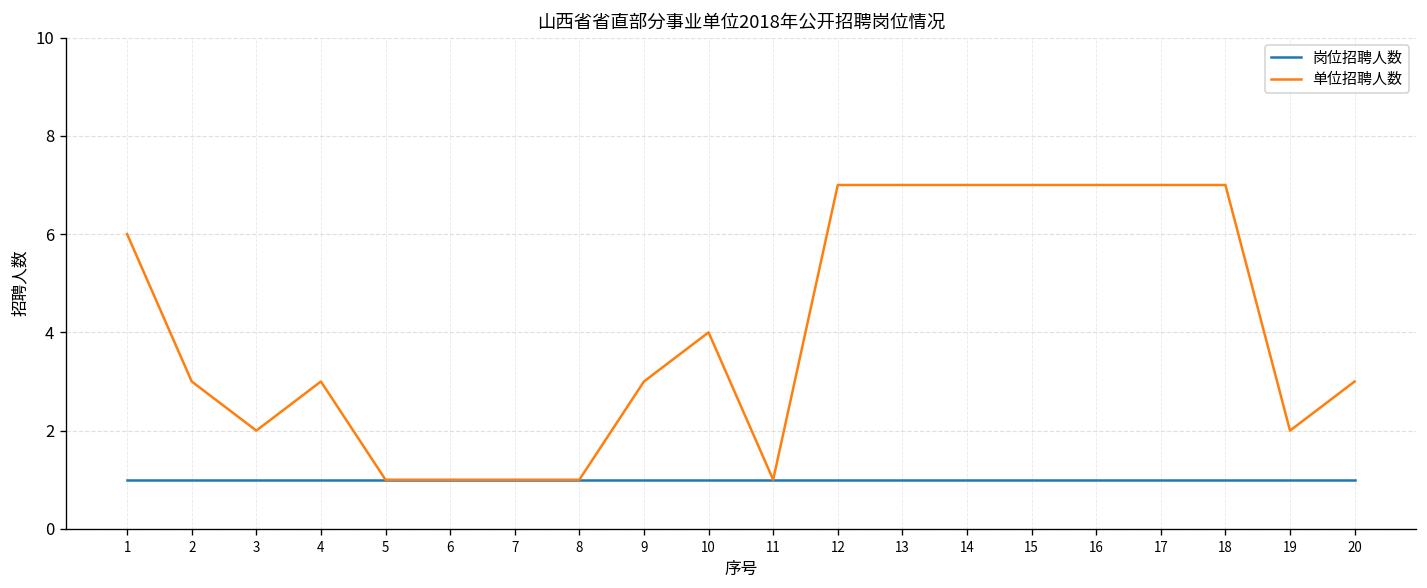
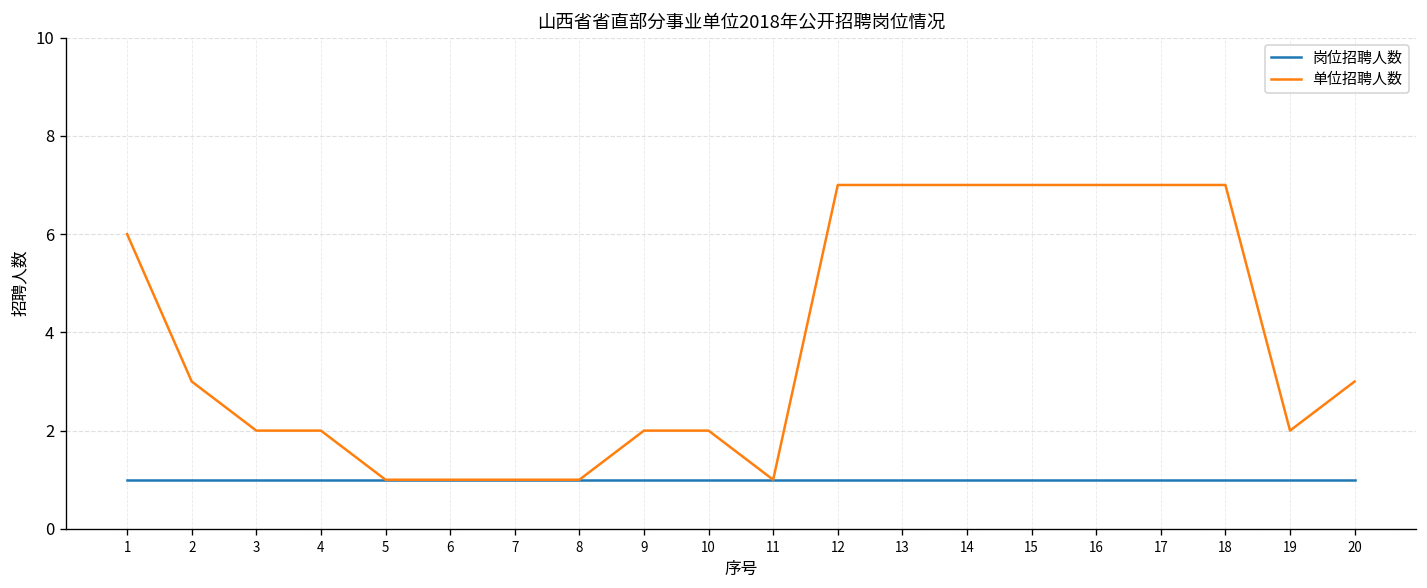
单位招聘人数, 4: 3 -> 2
单位招聘人数, 9: 3 -> 2
单位招聘人数, 10: 4 -> 2
